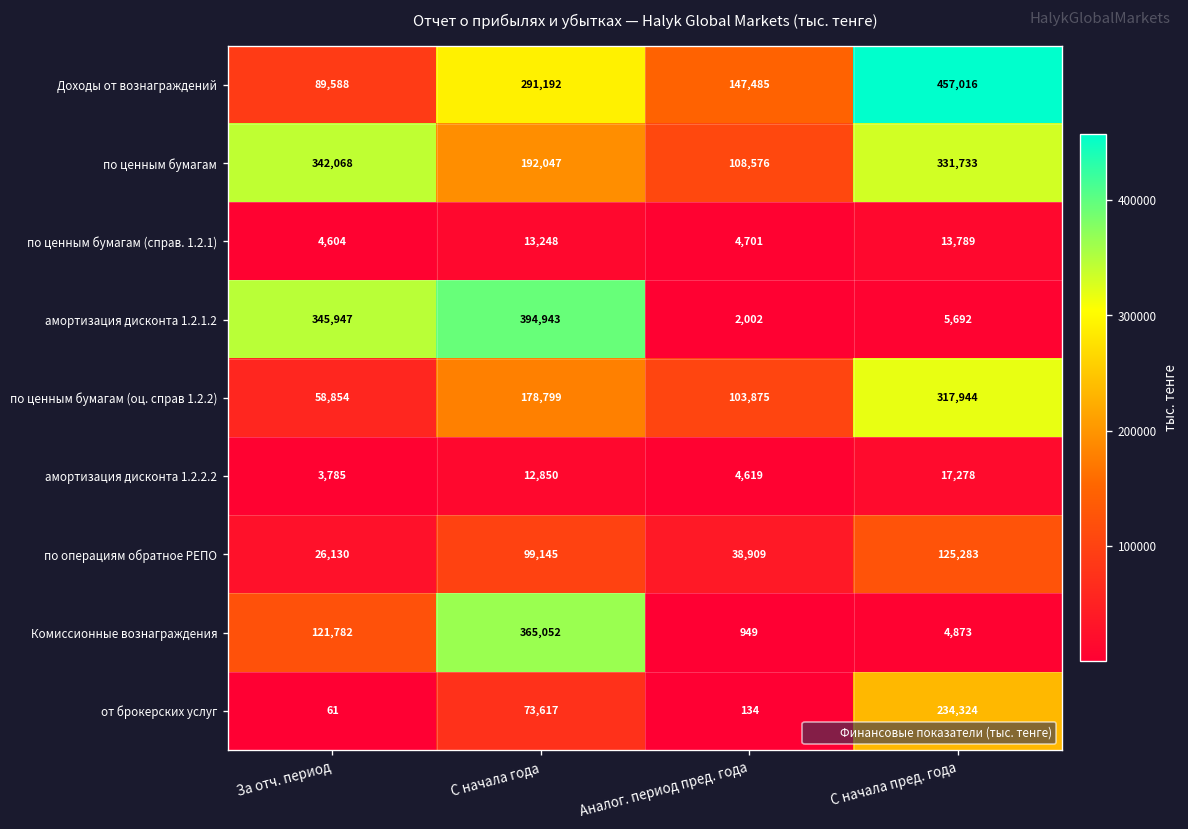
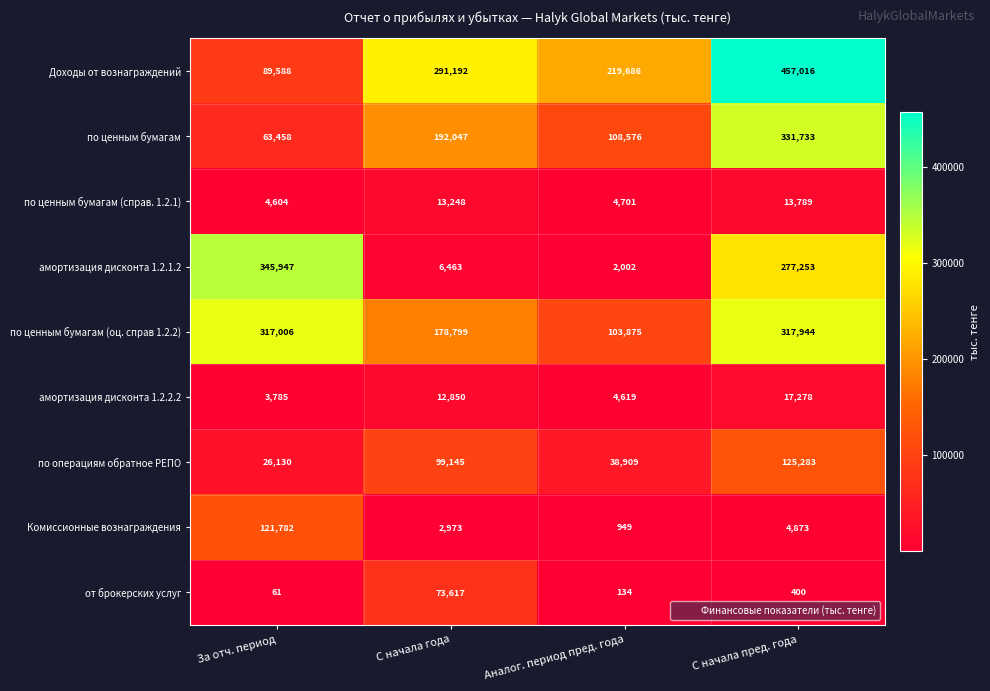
Доходы от вознаграждений, Аналог. период пред. года: 147,485 -> 219,686
по ценным бумагам, За отч. период: 342,068 -> 63,458
амортизация дисконта 1.2.1.2, С начала года: 394,943 -> 6,463
амортизация дисконта 1.2.1.2, С начала пред. года: 5,692 -> 277,253
по ценным бумагам (оц. справ 1.2.2), За отч. период: 58,854 -> 317,006
Комиссионные вознаграждения, С начала года: 365,052 -> 2,973
от брокерских услуг, С начала пред. года: 234,324 -> 400
